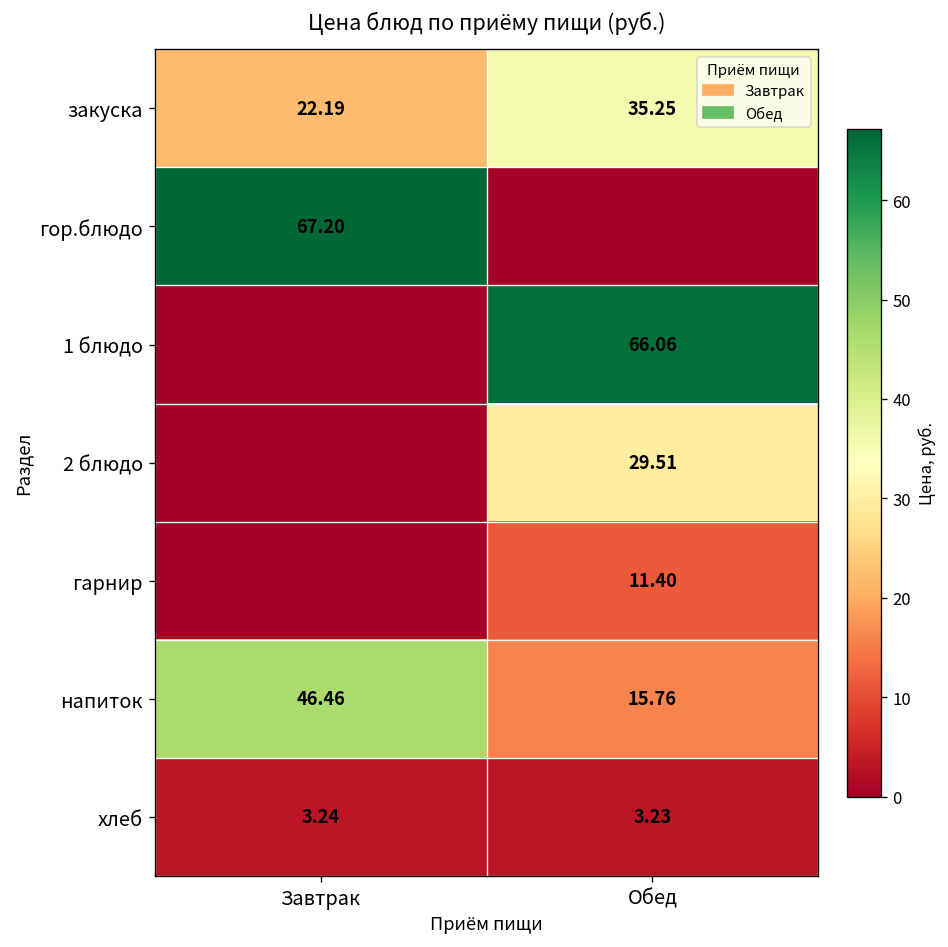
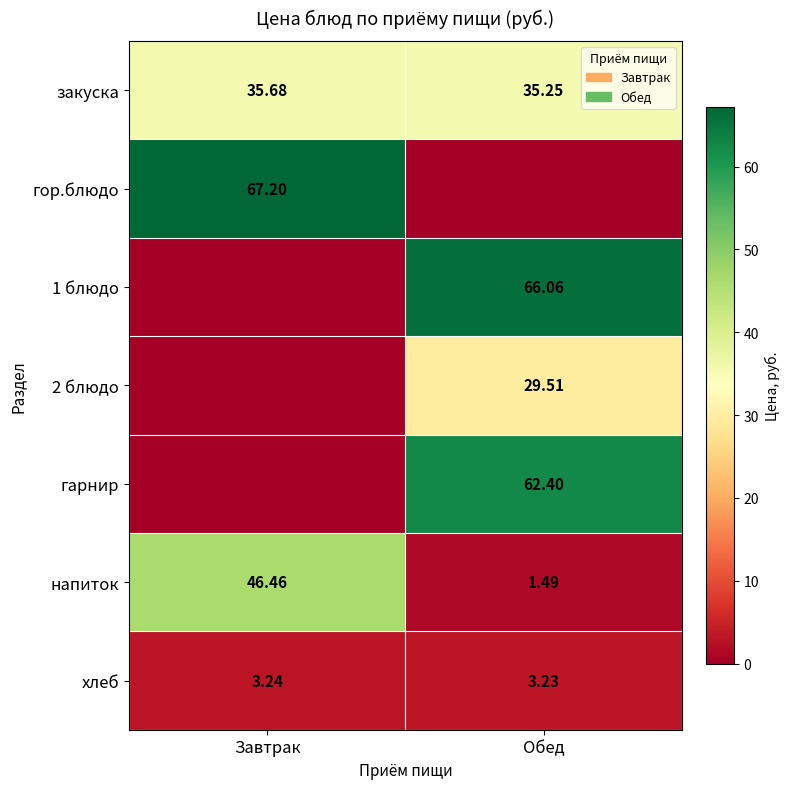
закуска, Завтрак: 22.19 -> 35.68
гарнир, Обед: 11.40 -> 62.40
напиток, Обед: 15.76 -> 1.49
